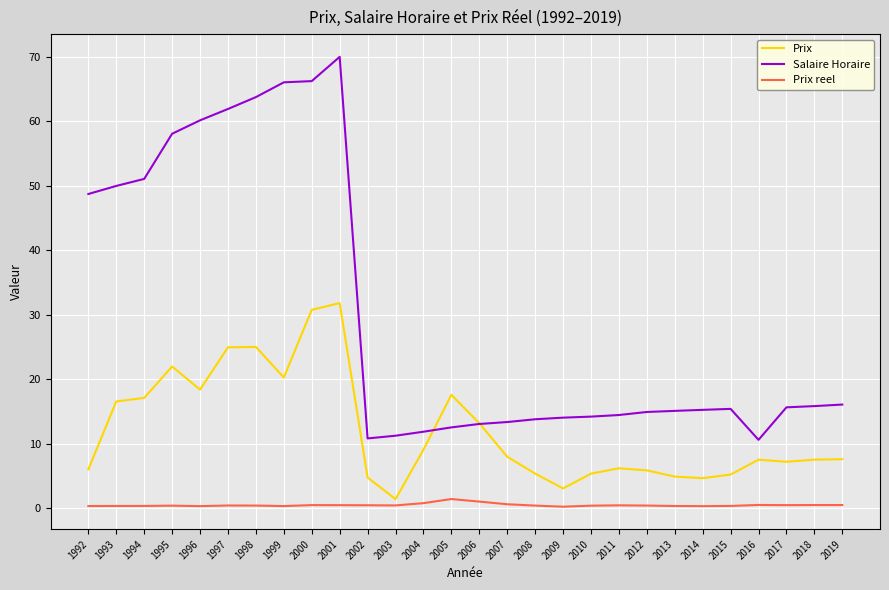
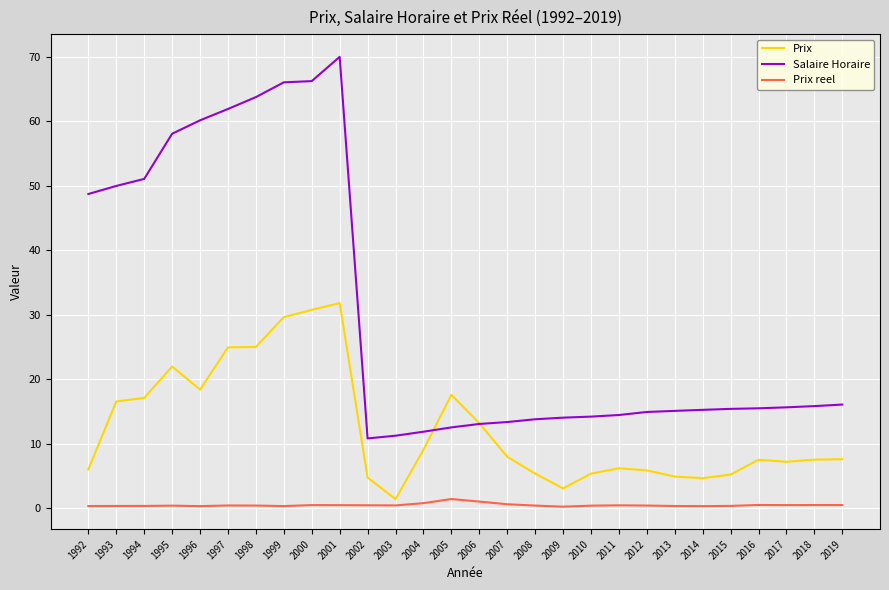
Prix, 1999: 20 -> 30
Salaire Horaire, 2016: 11 -> 15
